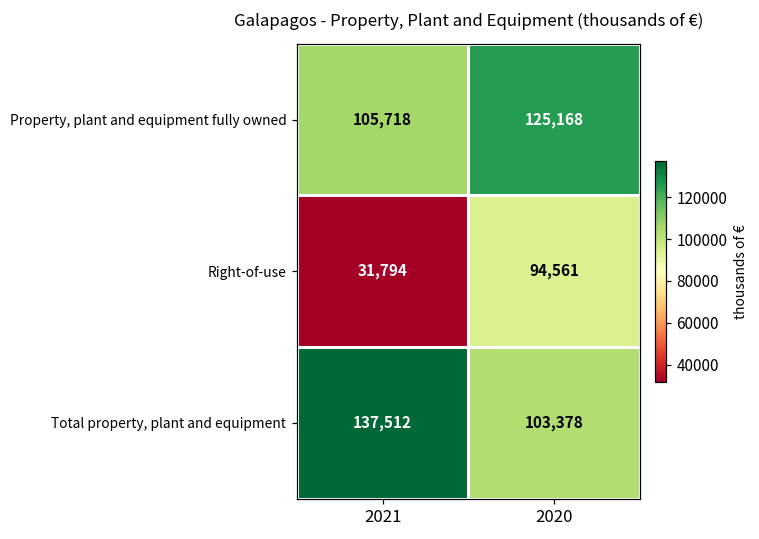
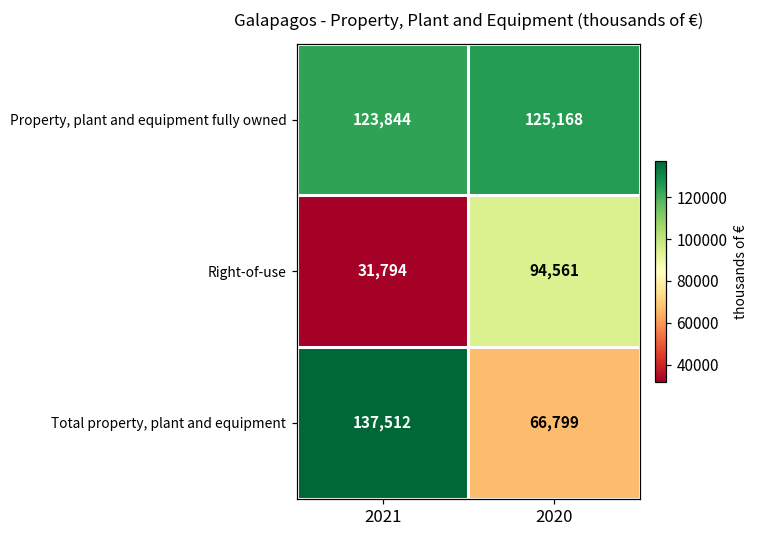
Property, plant and equipment fully owned, 2021: 105,718 -> 123,844
Total property, plant and equipment, 2020: 103,378 -> 66,799
